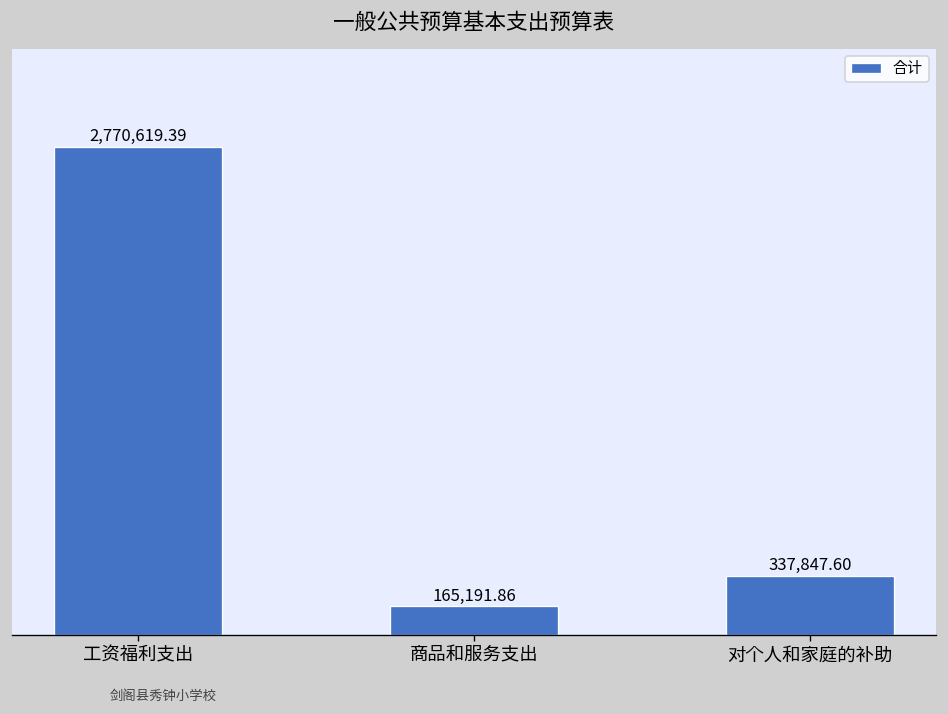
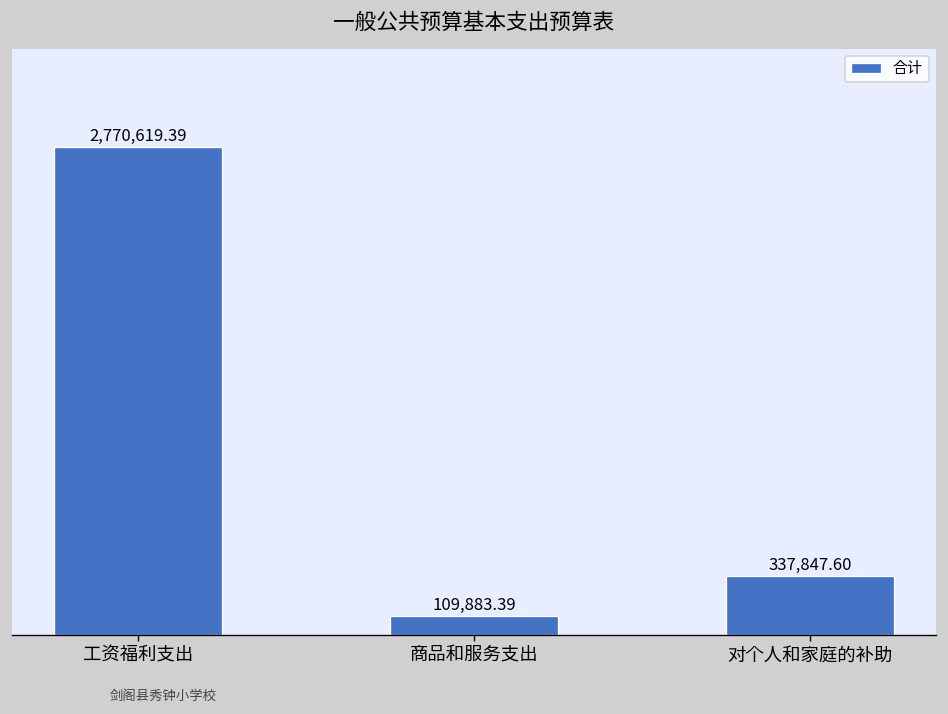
商品和服务支出: 165,191.86 -> 109,883.39
